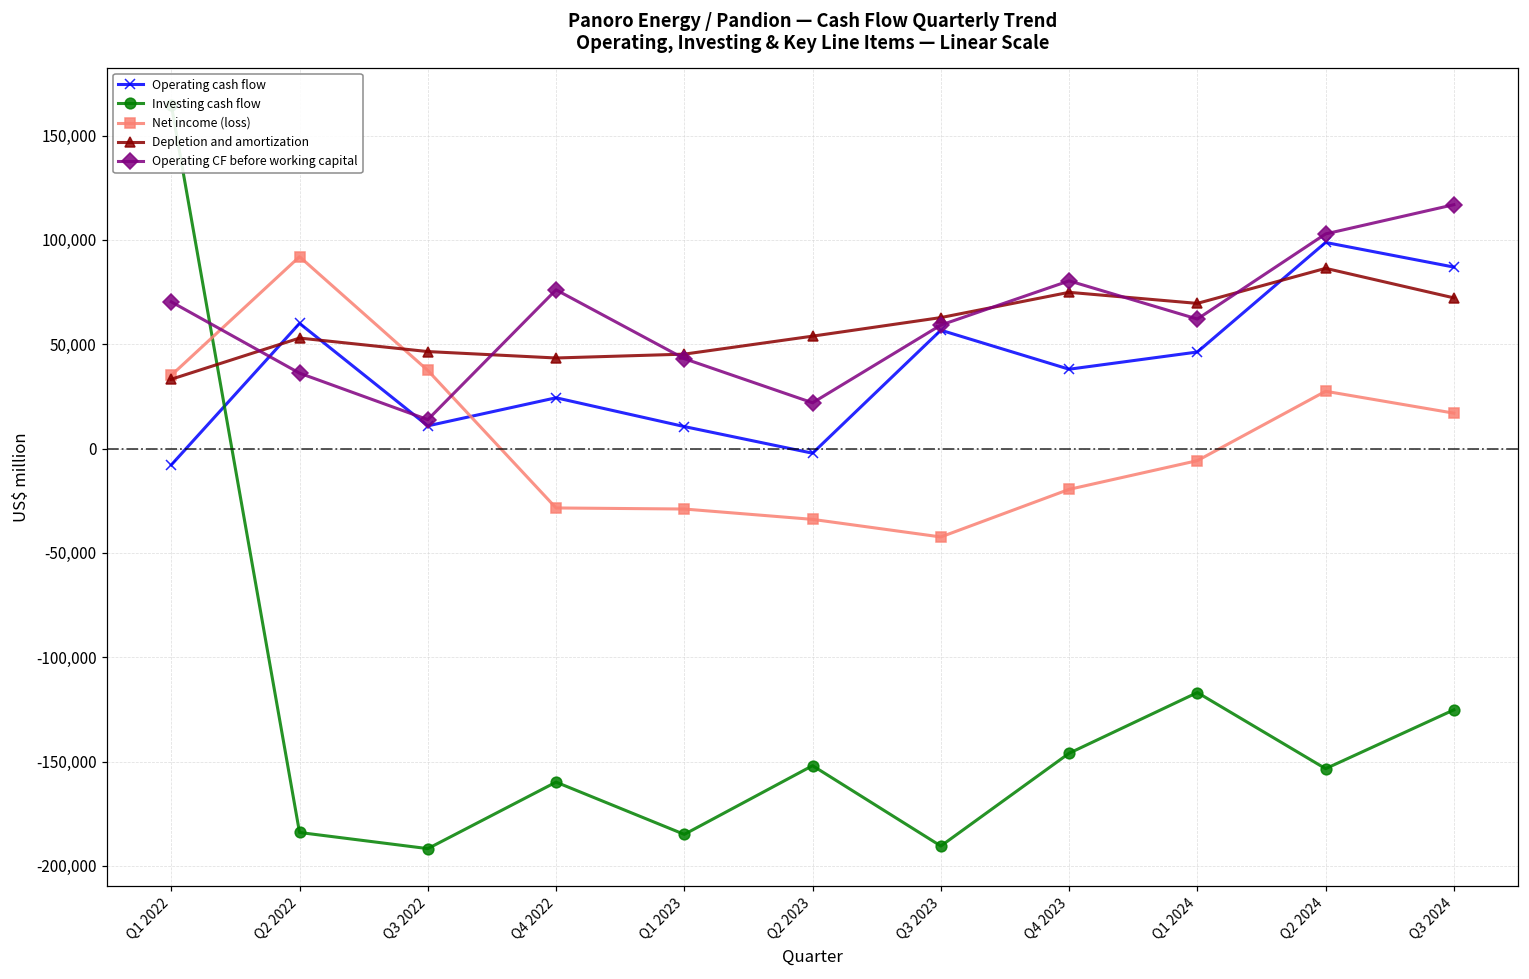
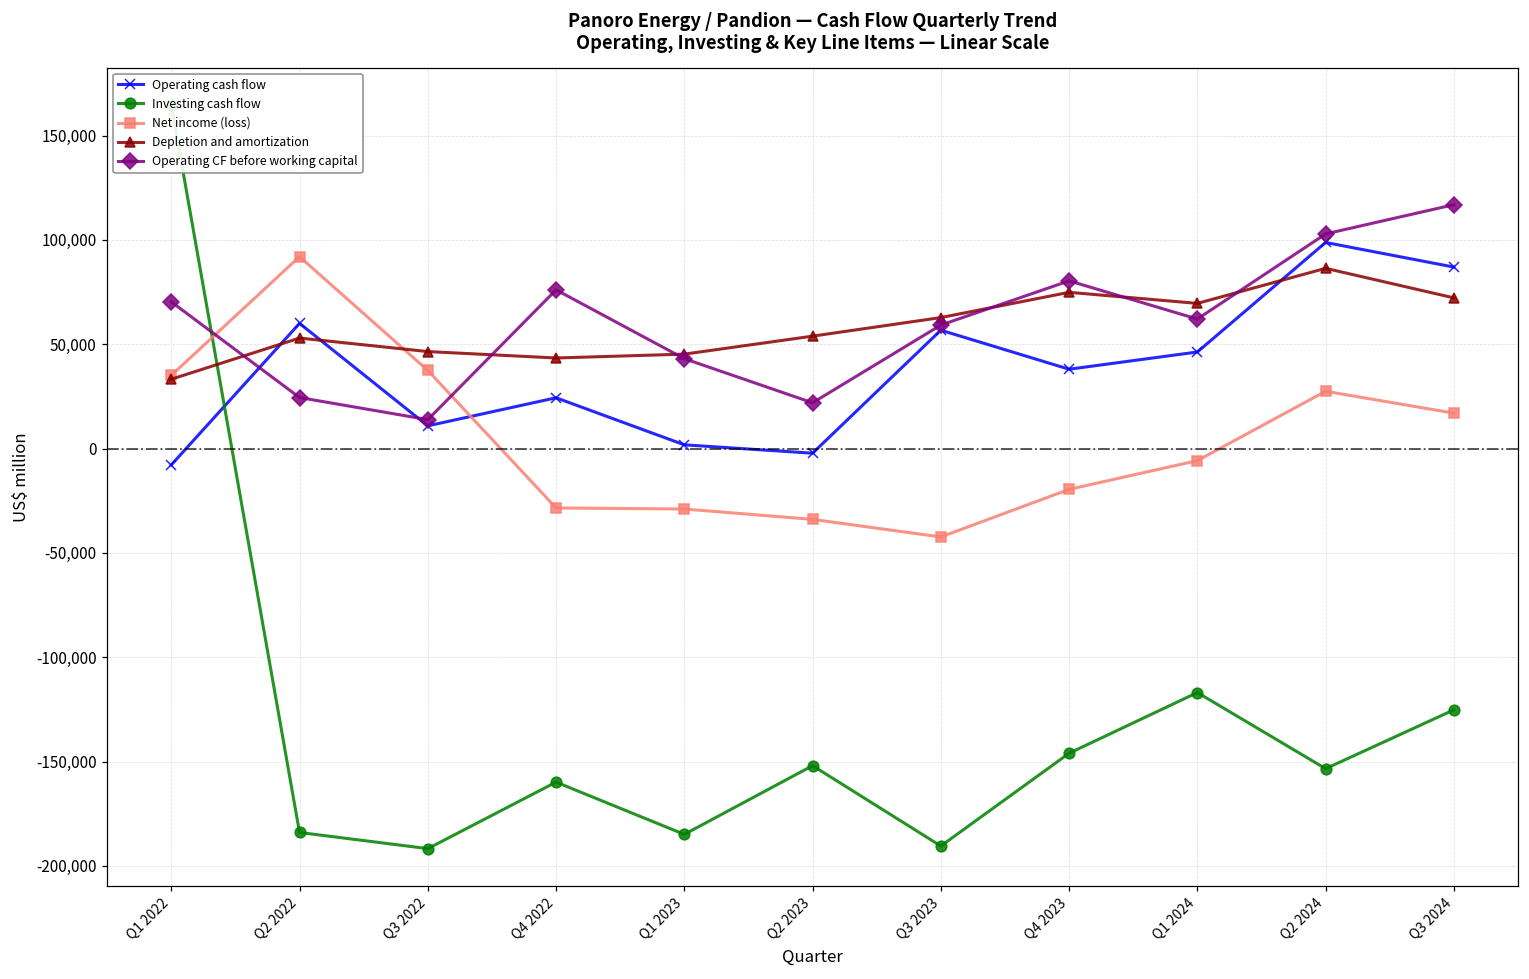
Operating CF before working capital, Q2 2022: 36,000 -> 24,000
Operating cash flow, Q1 2023: 11,000 -> 2,000
